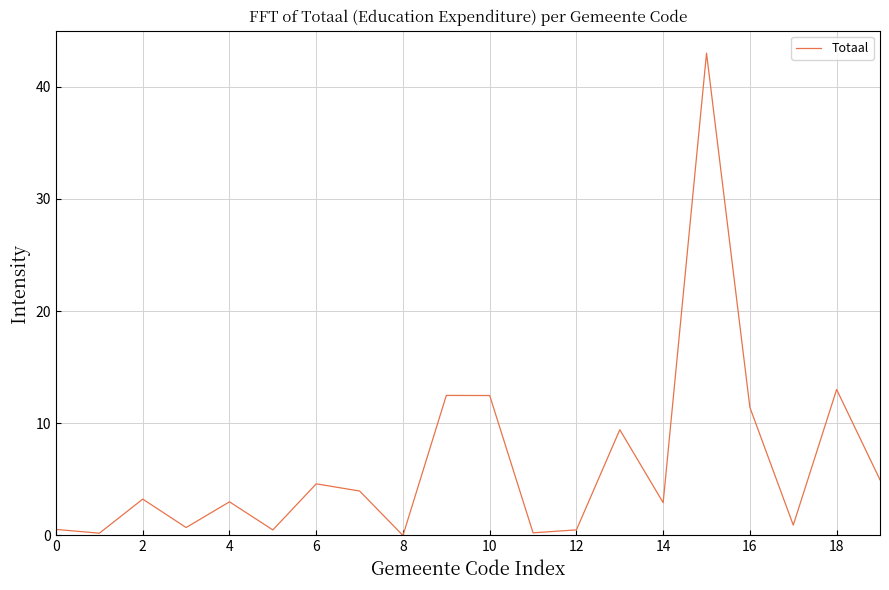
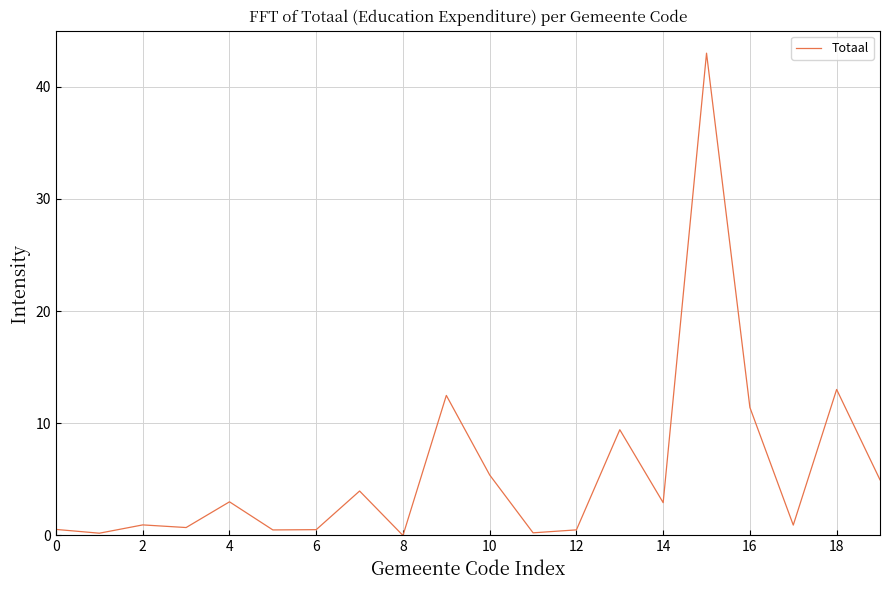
2: 3.2 -> 0.9
6: 4.6 -> 0.5
10: 12.5 -> 5.4
